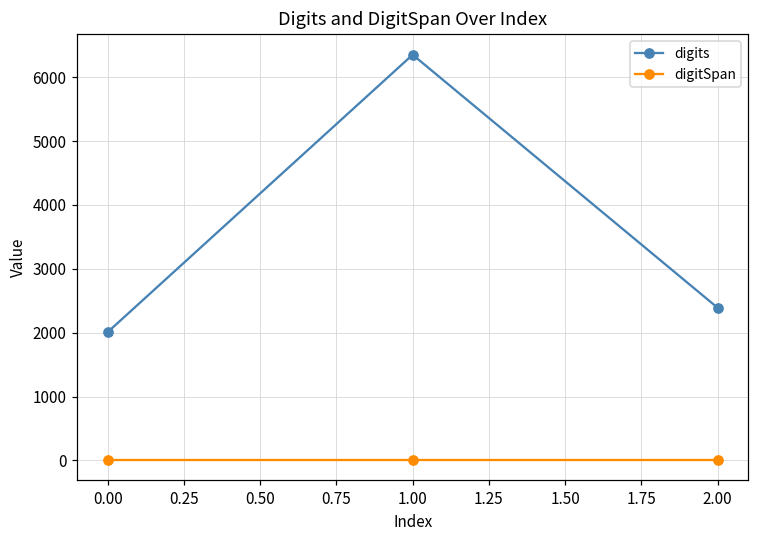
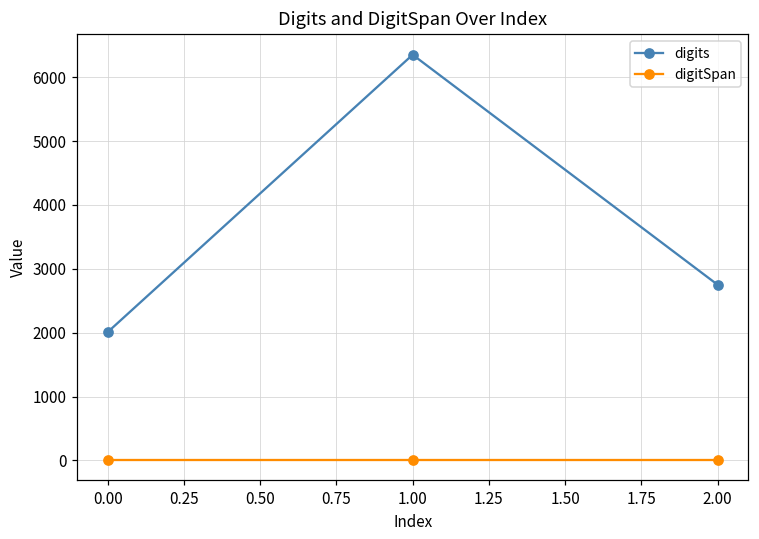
digits, 2.00: 2400 -> 2800
